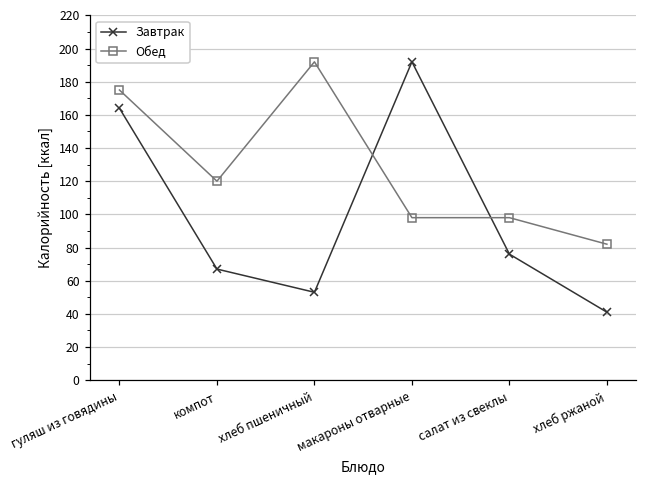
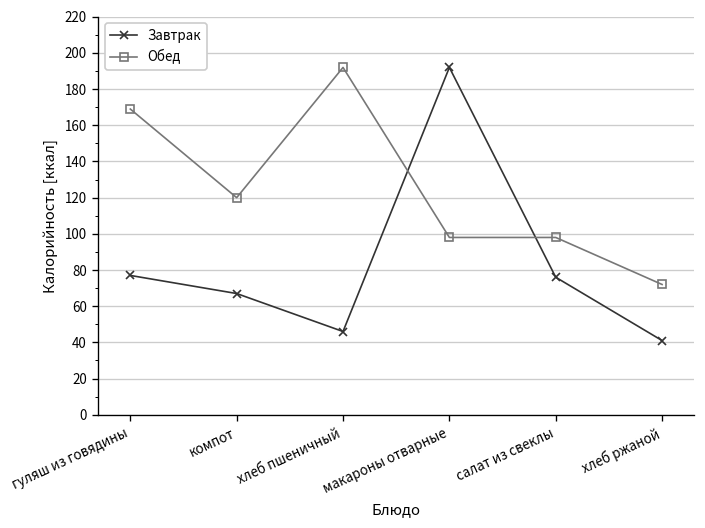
Завтрак, гуляш из говядины: 164 -> 77
Обед, гуляш из говядины: 175 -> 169
Завтрак, хлеб пшеничный: 53 -> 46
Обед, хлеб ржаной: 82 -> 72
